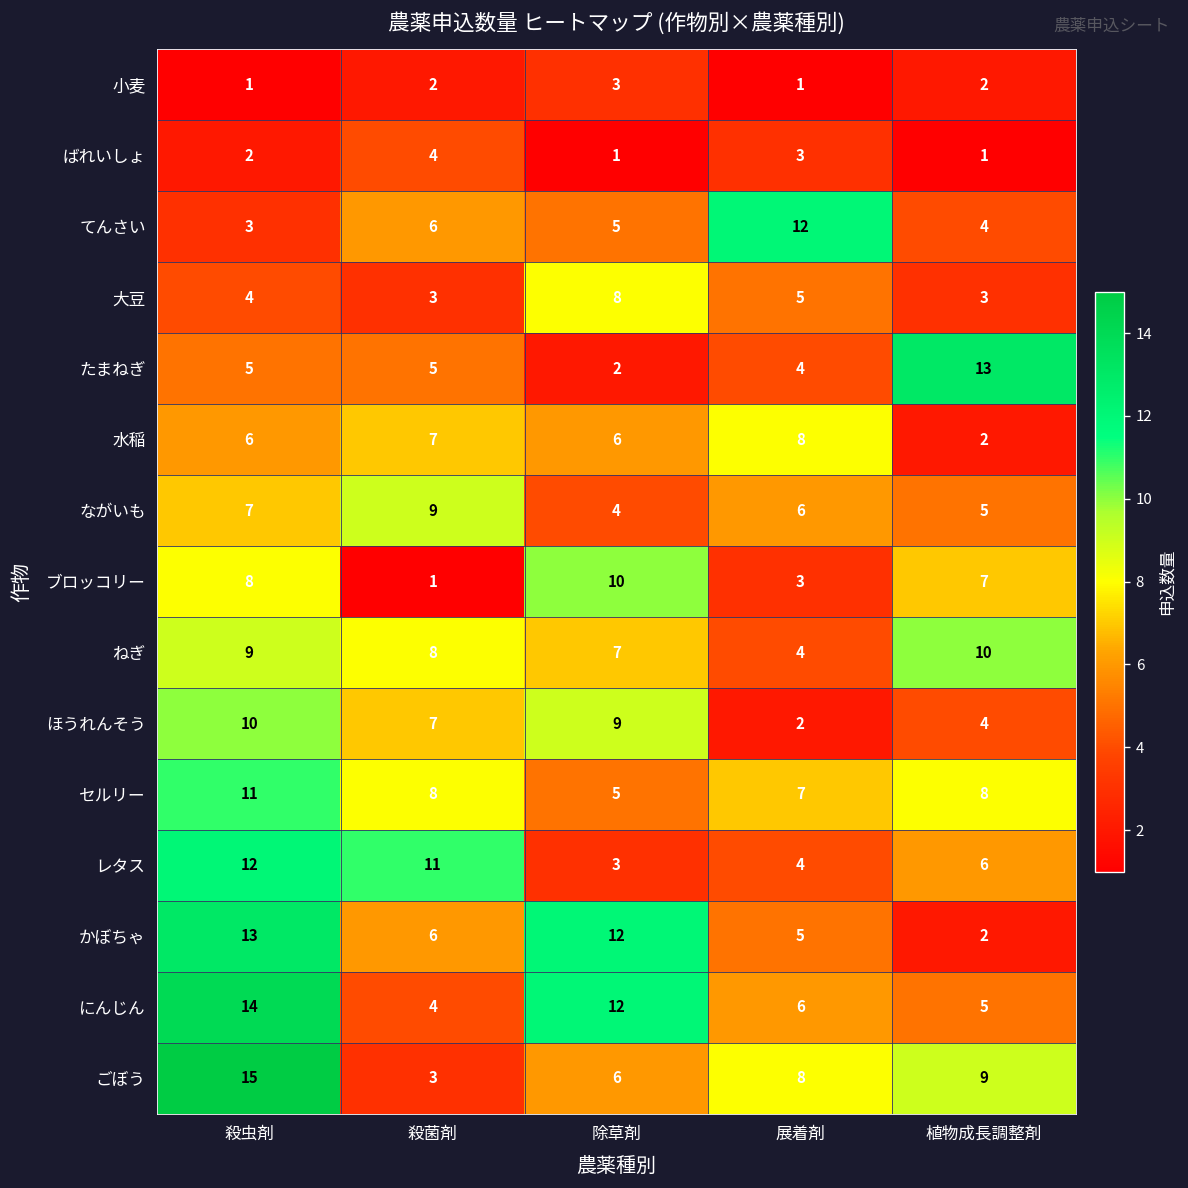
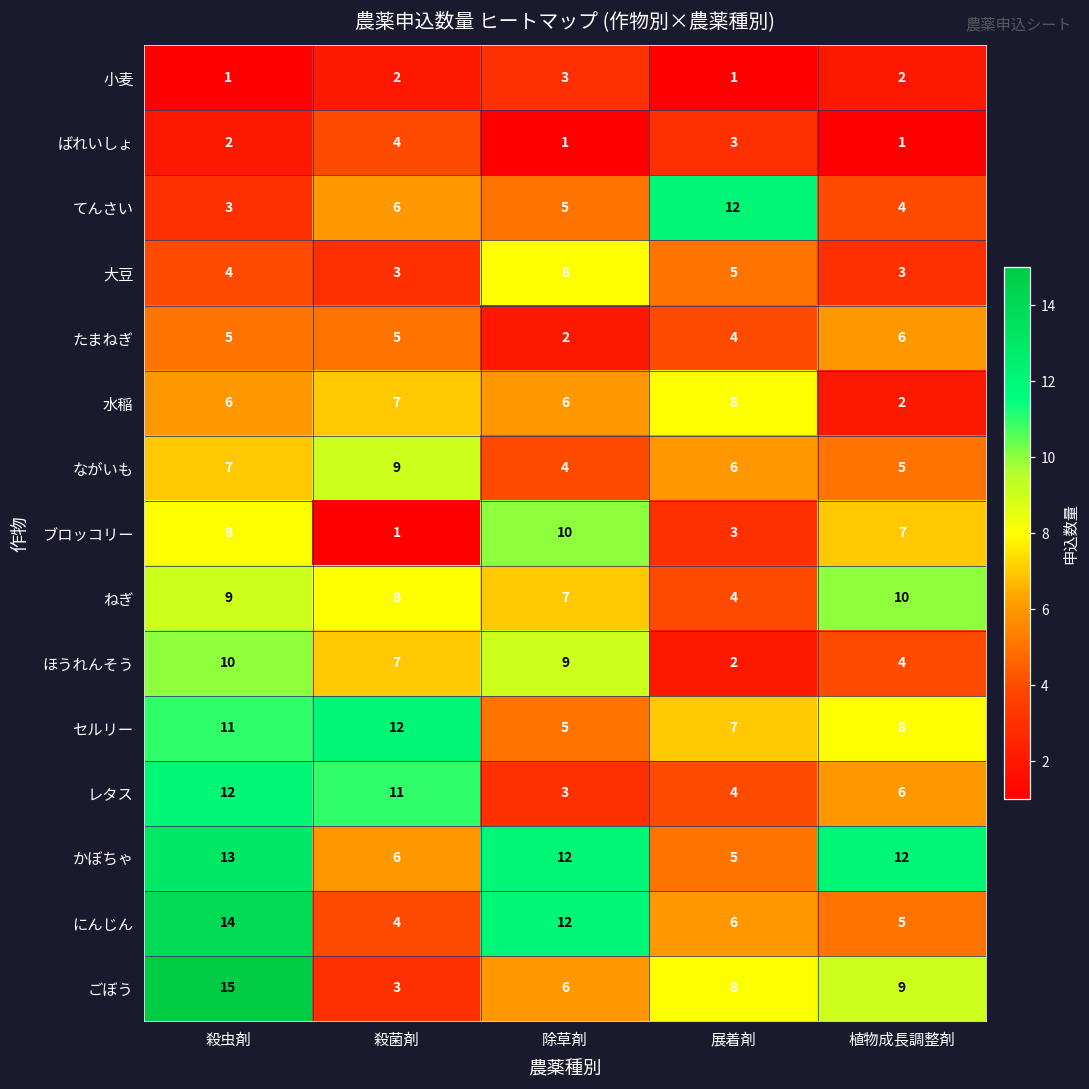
たまねぎ, 植物成長調整剤: 13 -> 6
セルリー, 殺菌剤: 8 -> 12
かぼちゃ, 植物成長調整剤: 2 -> 12
